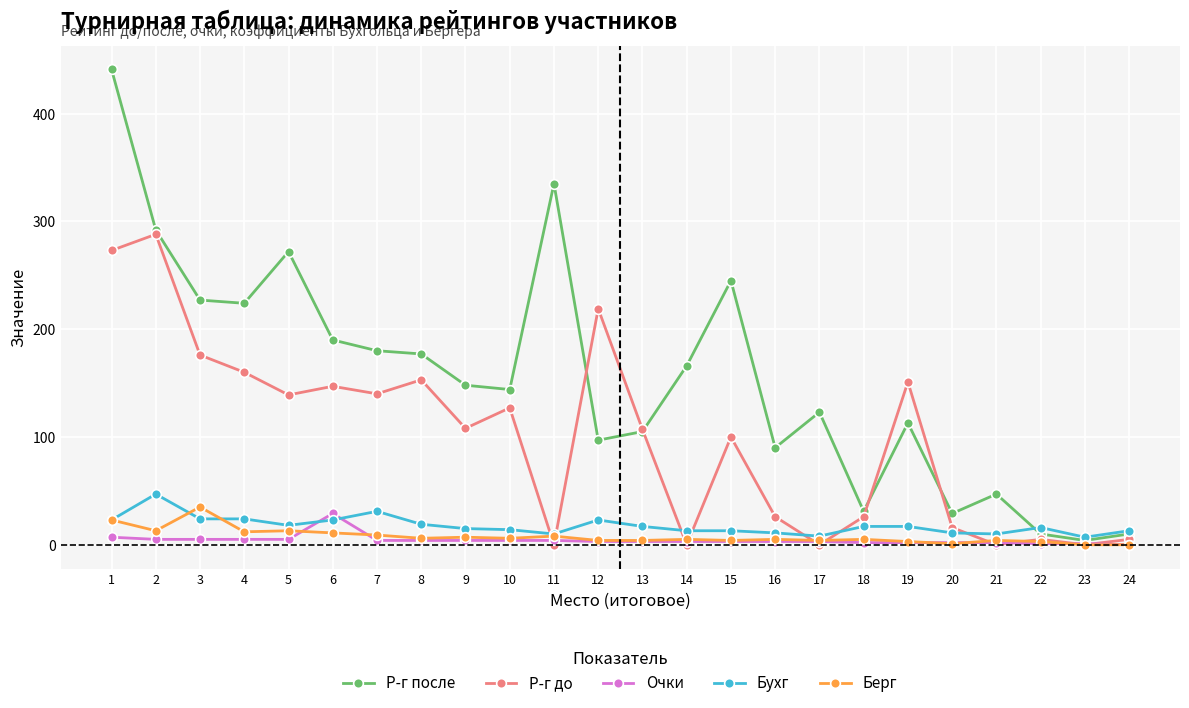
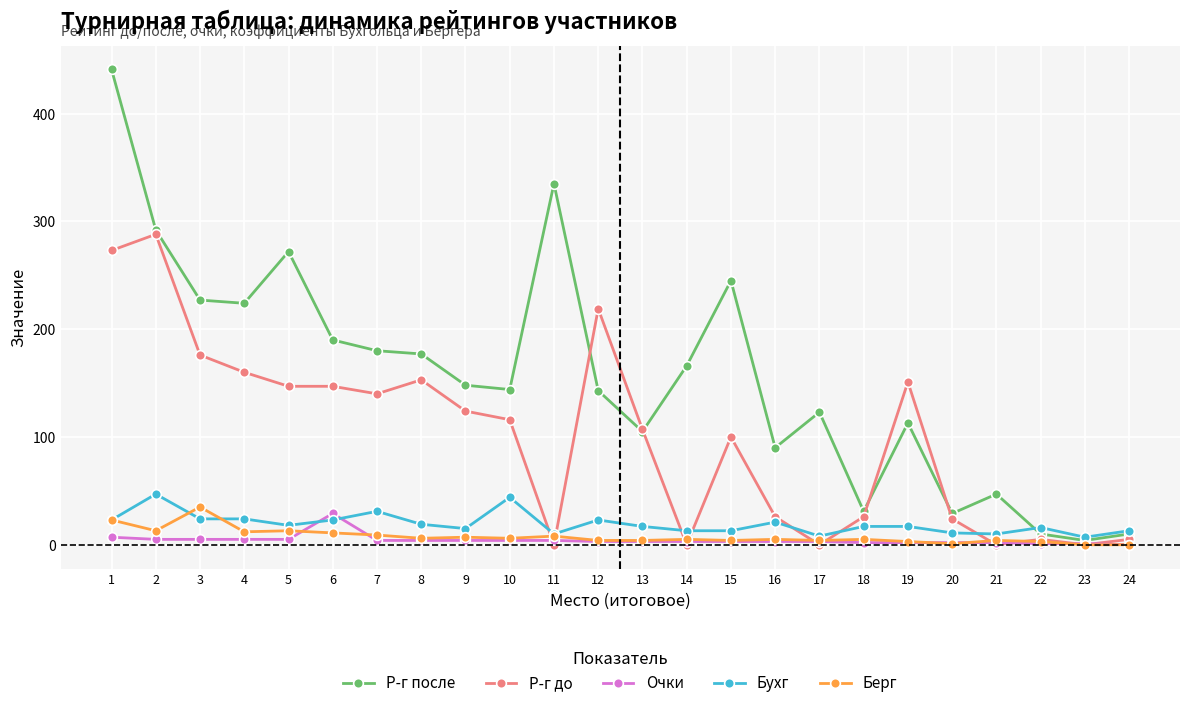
Р-г до, 5: 139 -> 147
Р-г до, 9: 108 -> 124
Р-г до, 10: 127 -> 116
Бухг, 10: 14 -> 44
Р-г после, 12: 97 -> 143
Бухг, 16: 11 -> 21
Р-г до, 20: 16 -> 24
